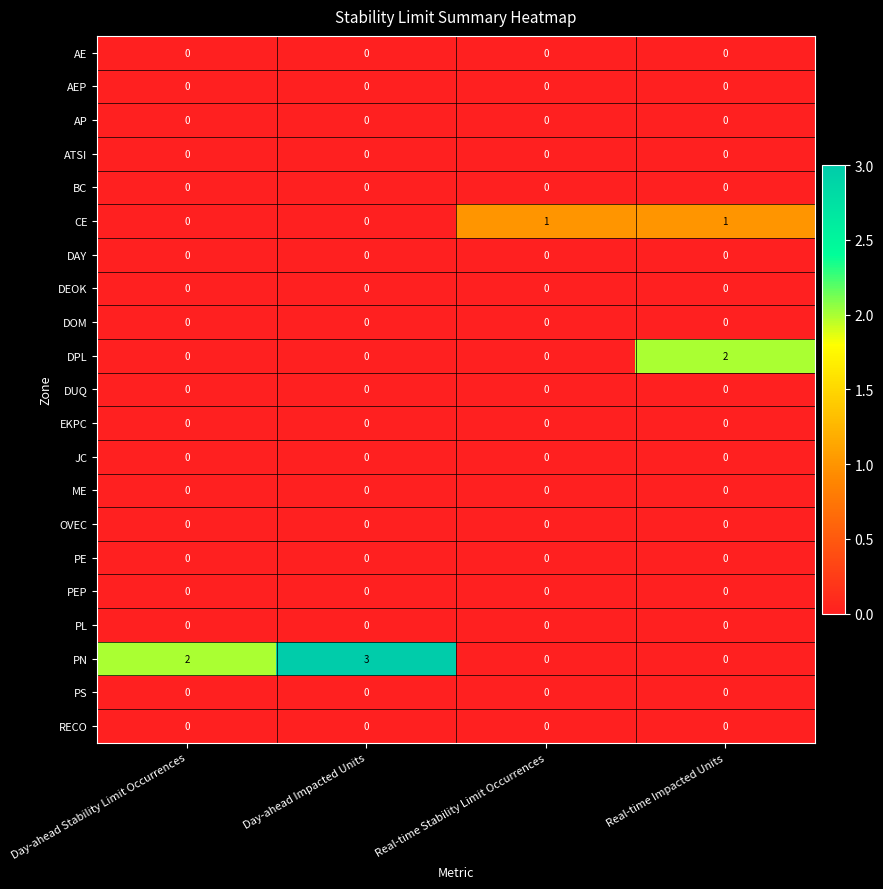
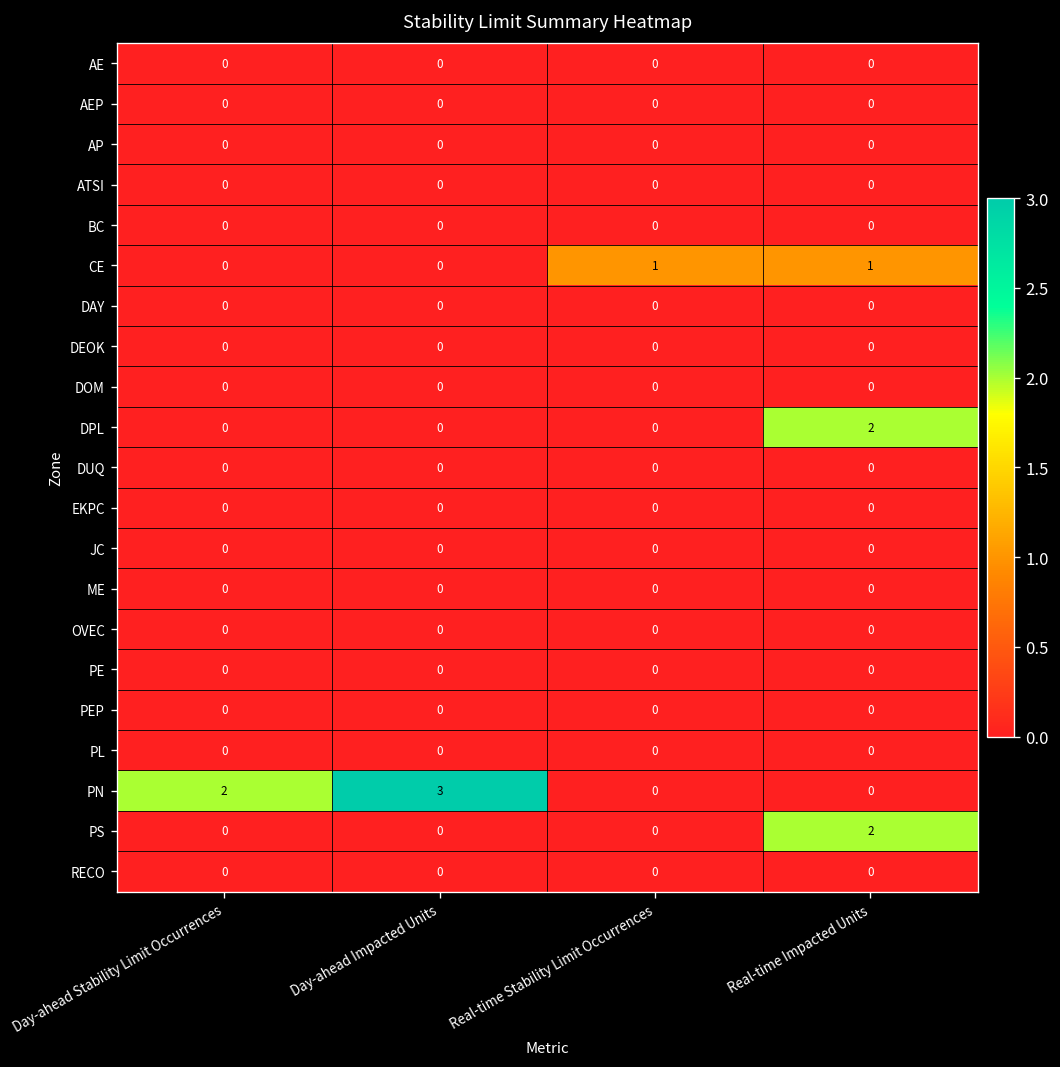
PS, Real-time Impacted Units: 0 -> 2
